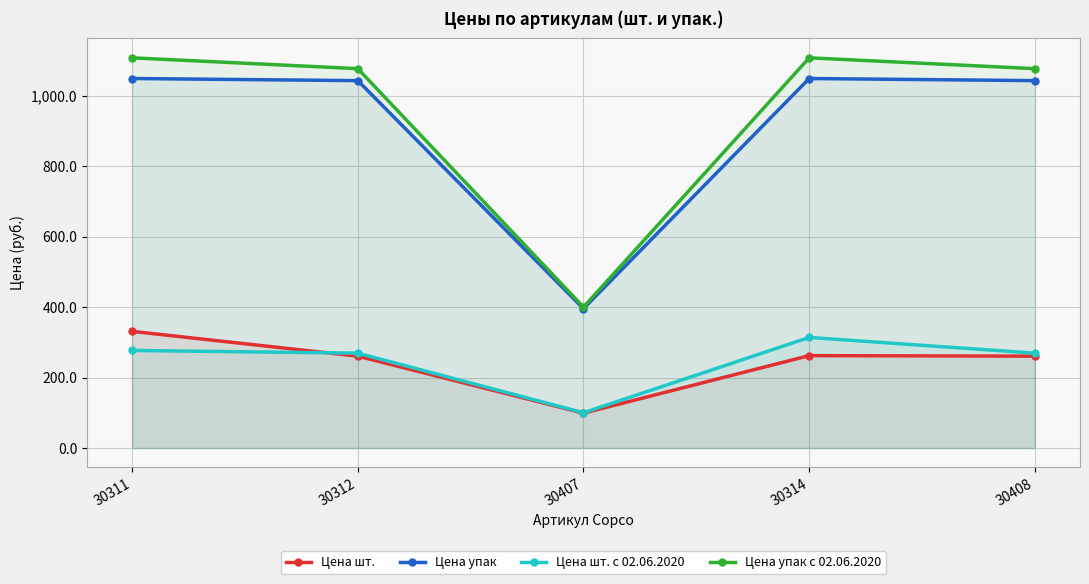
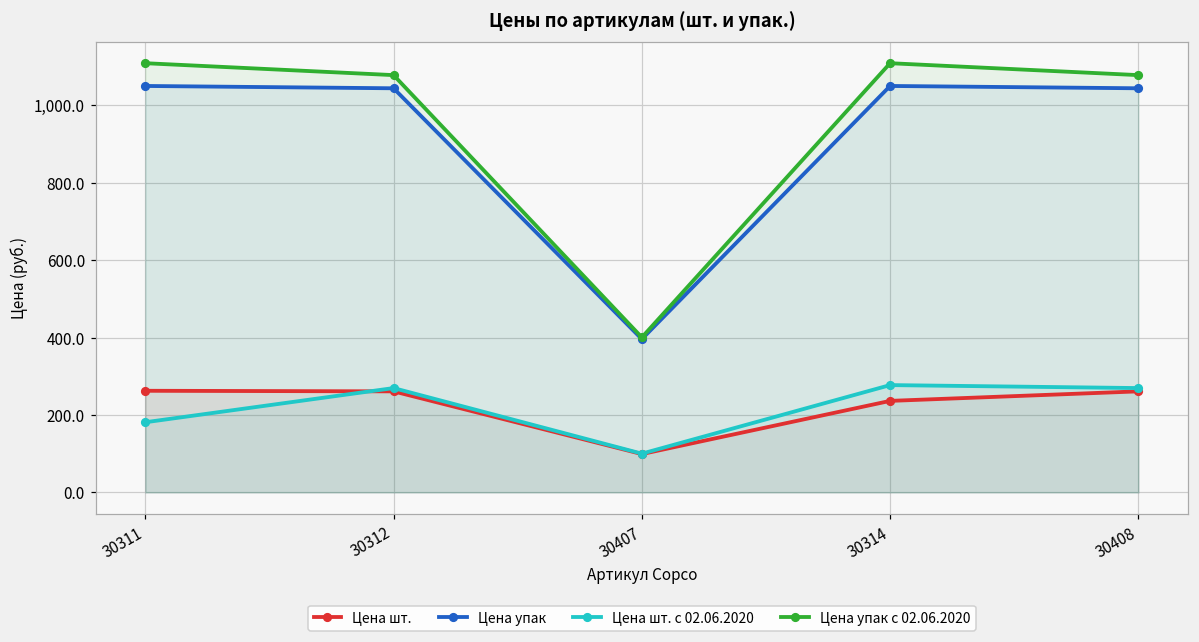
Цена шт., 30311: 330 -> 260
Цена шт. с 02.06.2020, 30311: 280 -> 180
Цена шт., 30314: 260 -> 240
Цена шт. с 02.06.2020, 30314: 310 -> 280
